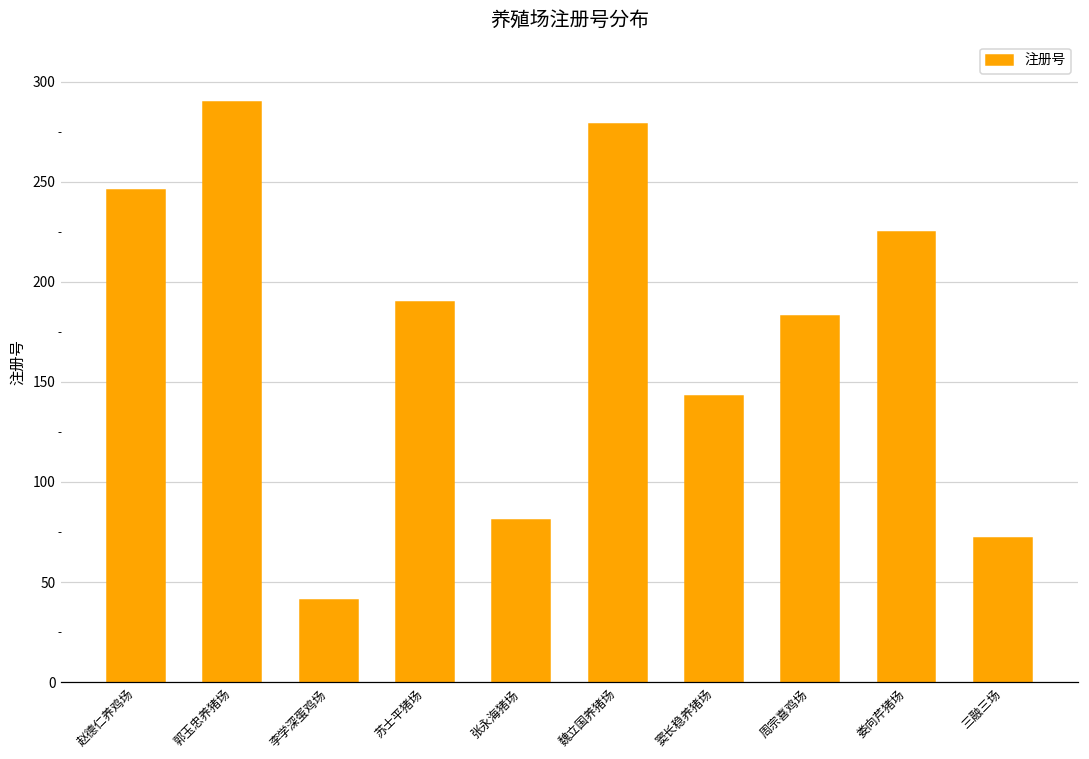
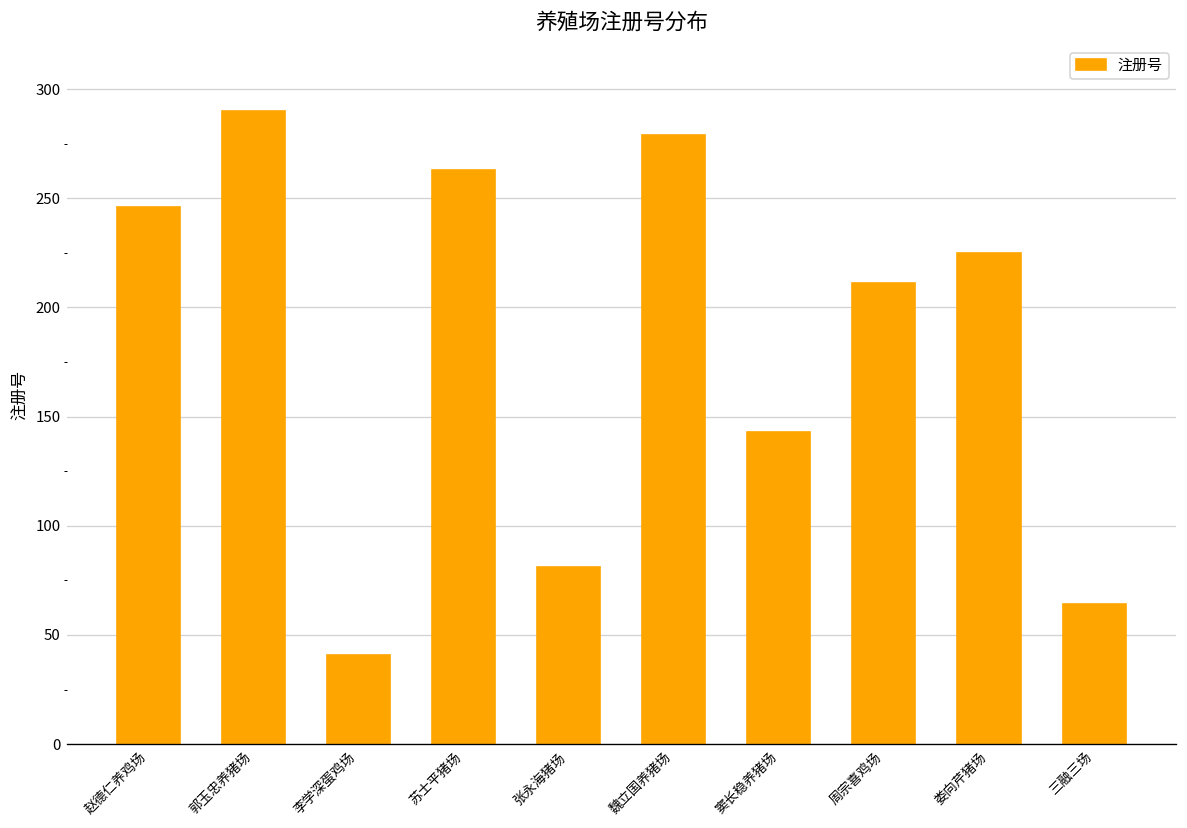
苏士平猪场: 190 -> 263
周宗喜鸡场: 183 -> 211
三融三场: 72 -> 64
